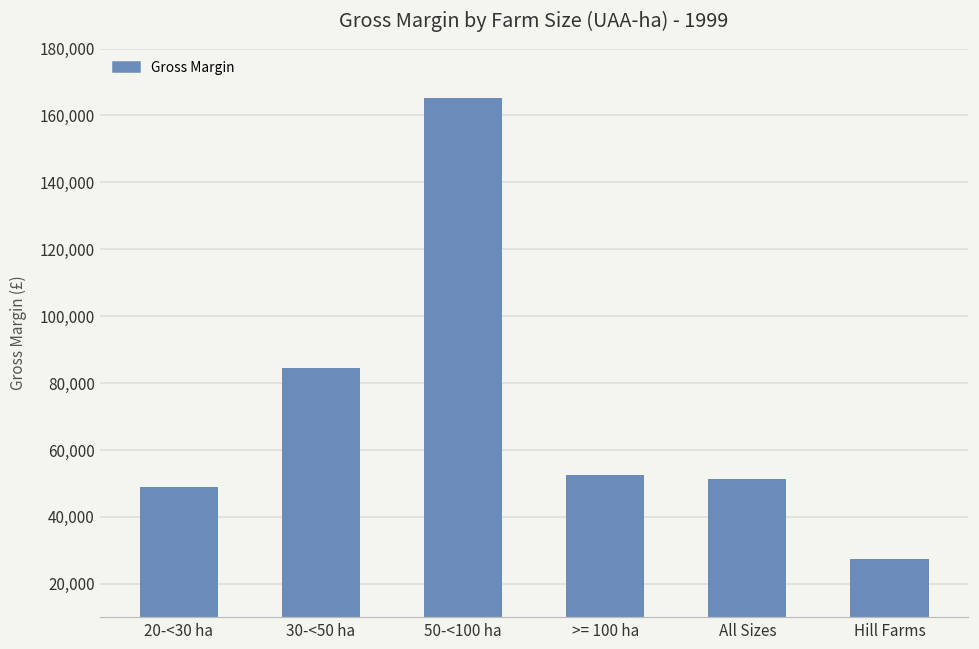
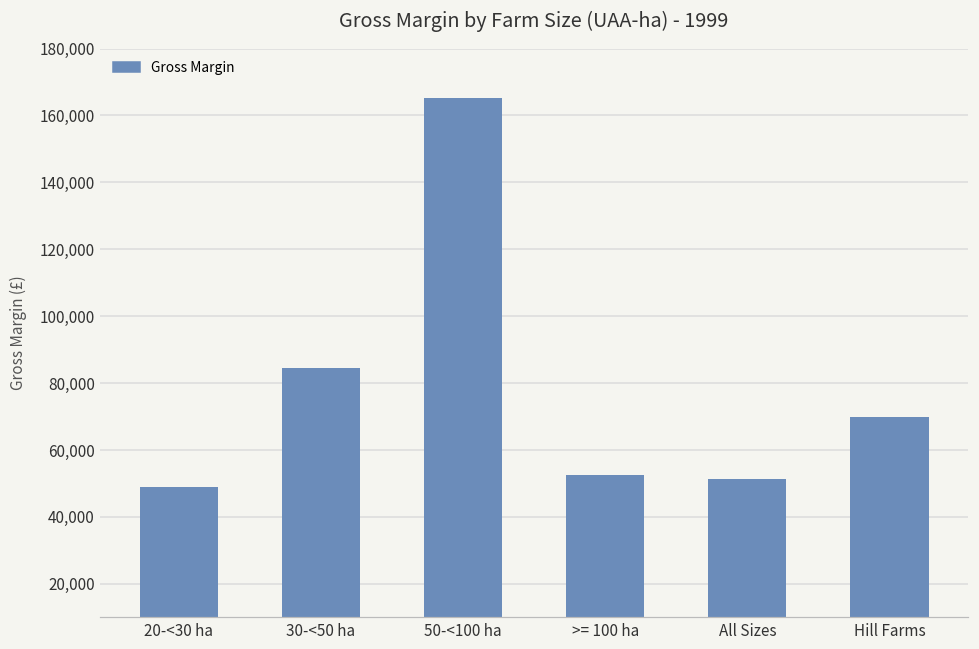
Hill Farms: 27,000 -> 70,000
